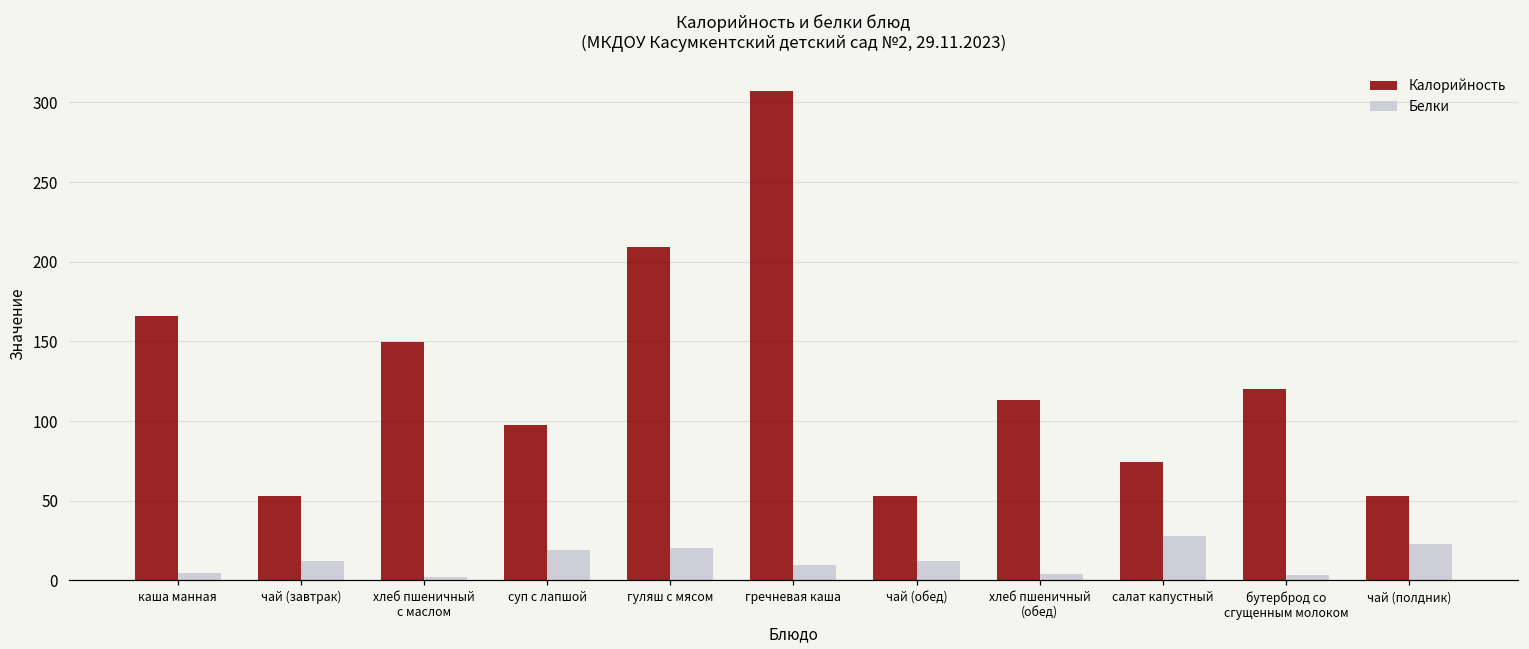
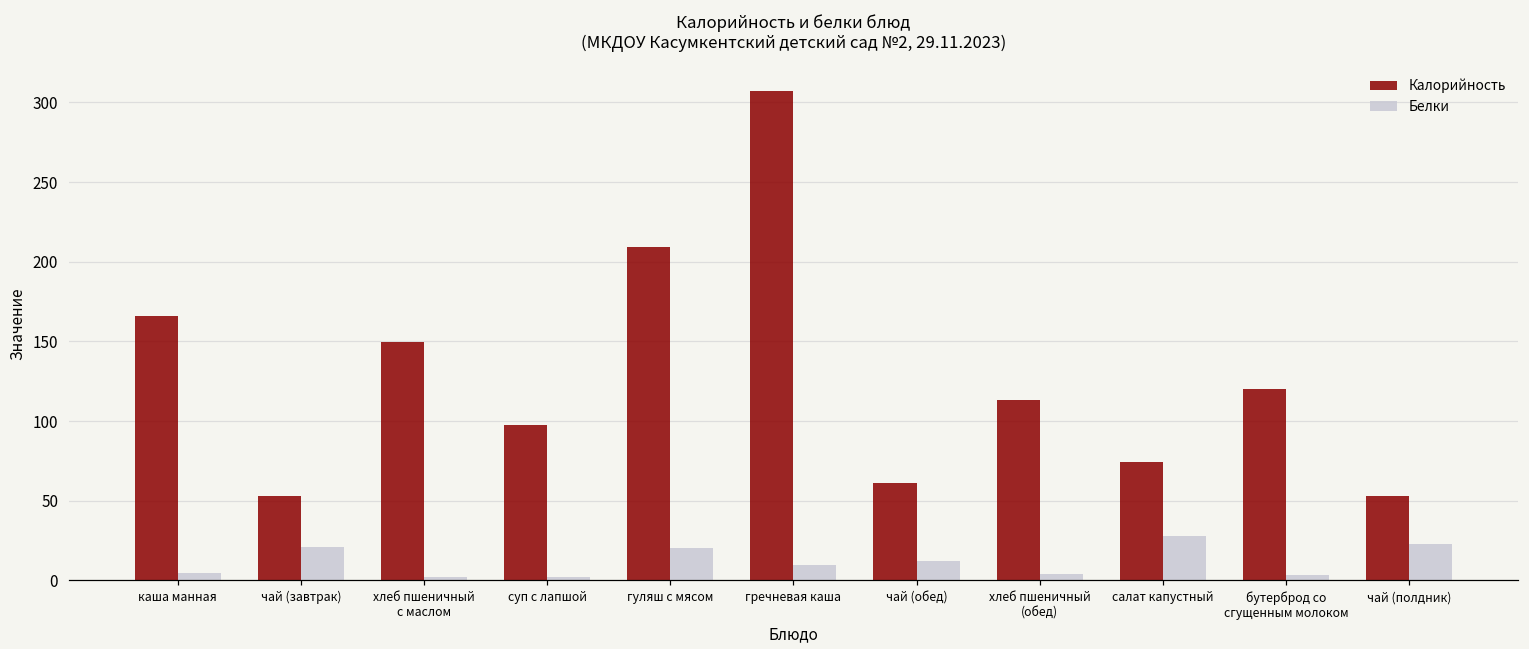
Белки, чай (завтрак): 12 -> 21
Белки, суп с лапшой: 19 -> 2
Калорийность, чай (обед): 53 -> 61
